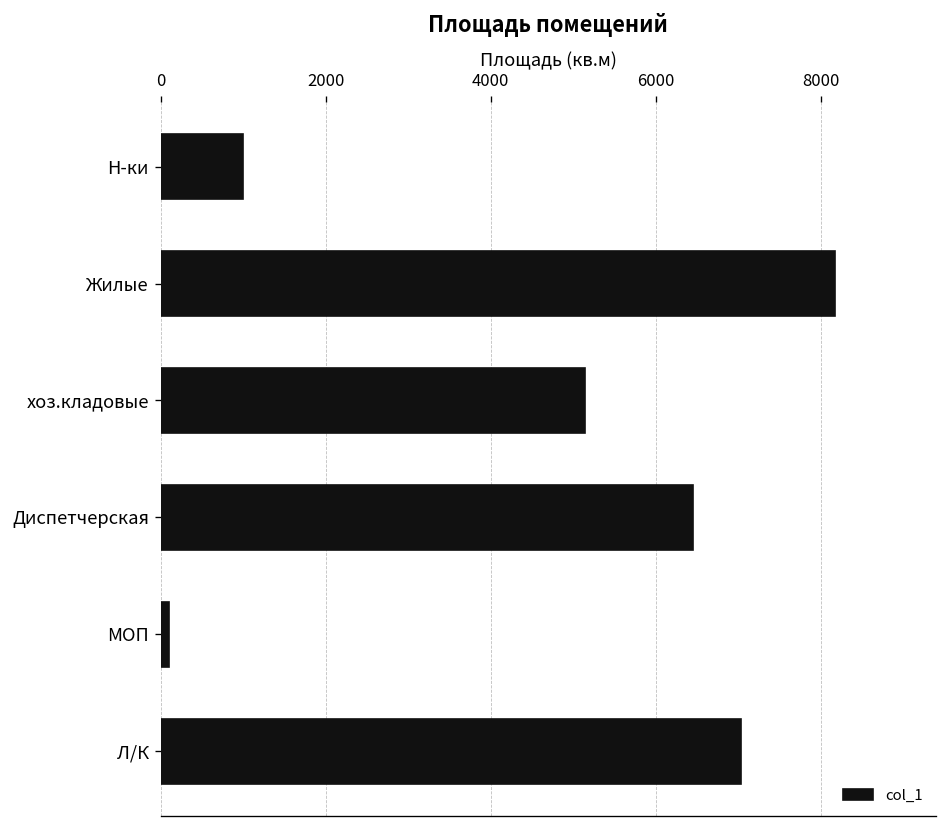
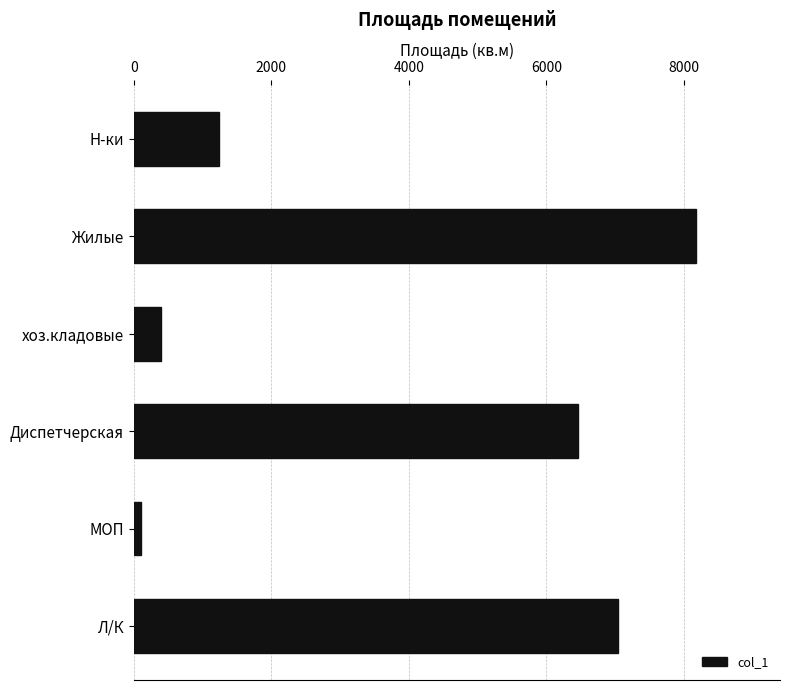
Н-ки: 1000 -> 1200
хоз.кладовые: 5100 -> 400
